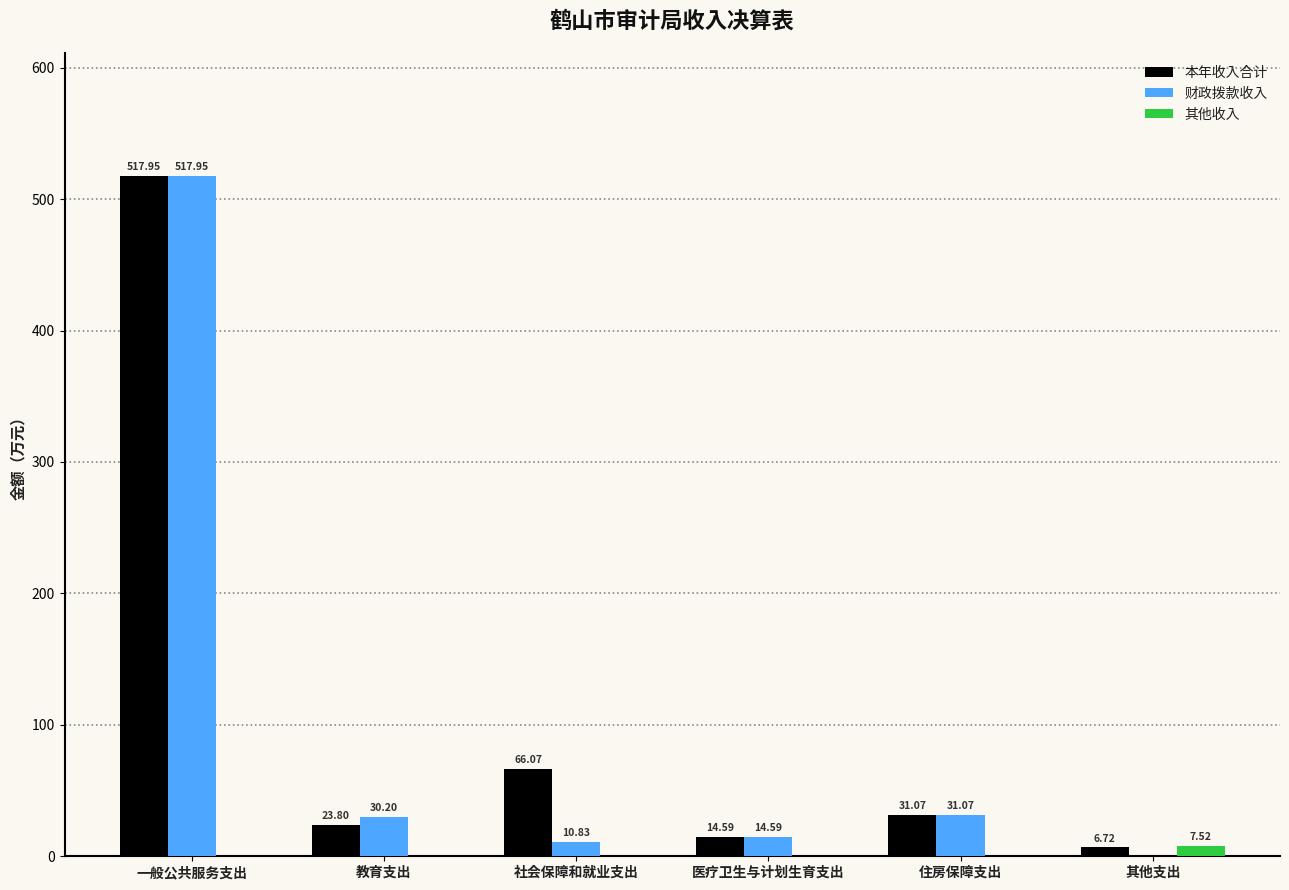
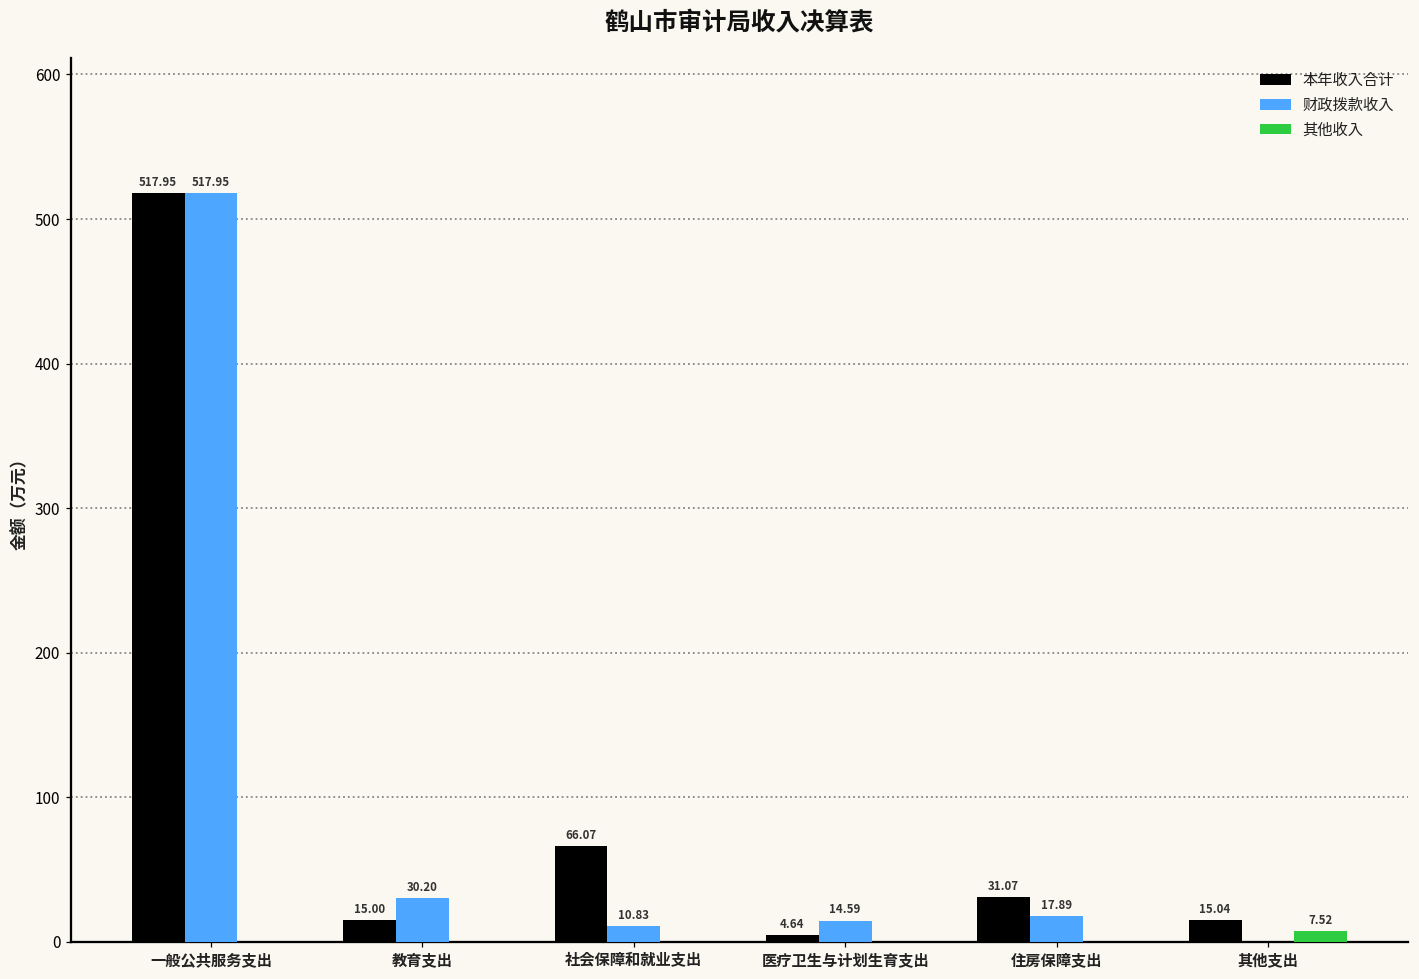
本年收入合计, 教育支出: 23.80 -> 15.00
本年收入合计, 医疗卫生与计划生育支出: 14.59 -> 4.64
财政拨款收入, 住房保障支出: 31.07 -> 17.89
本年收入合计, 其他支出: 6.72 -> 15.04
